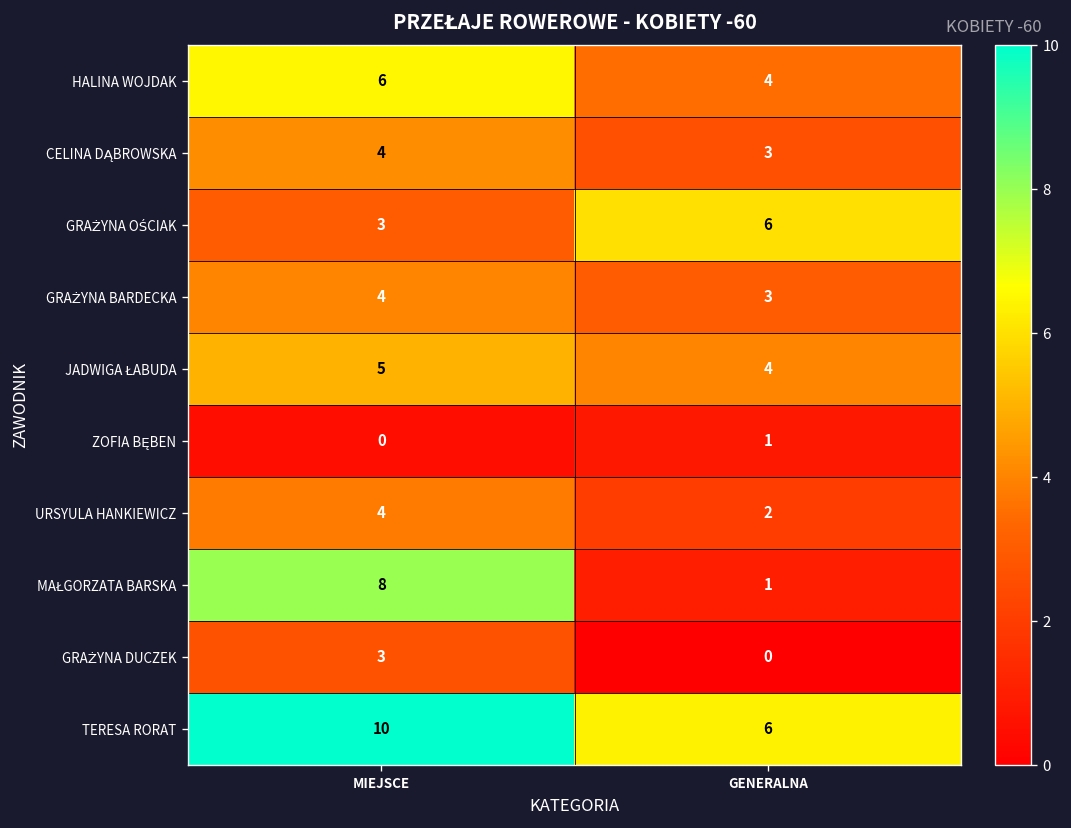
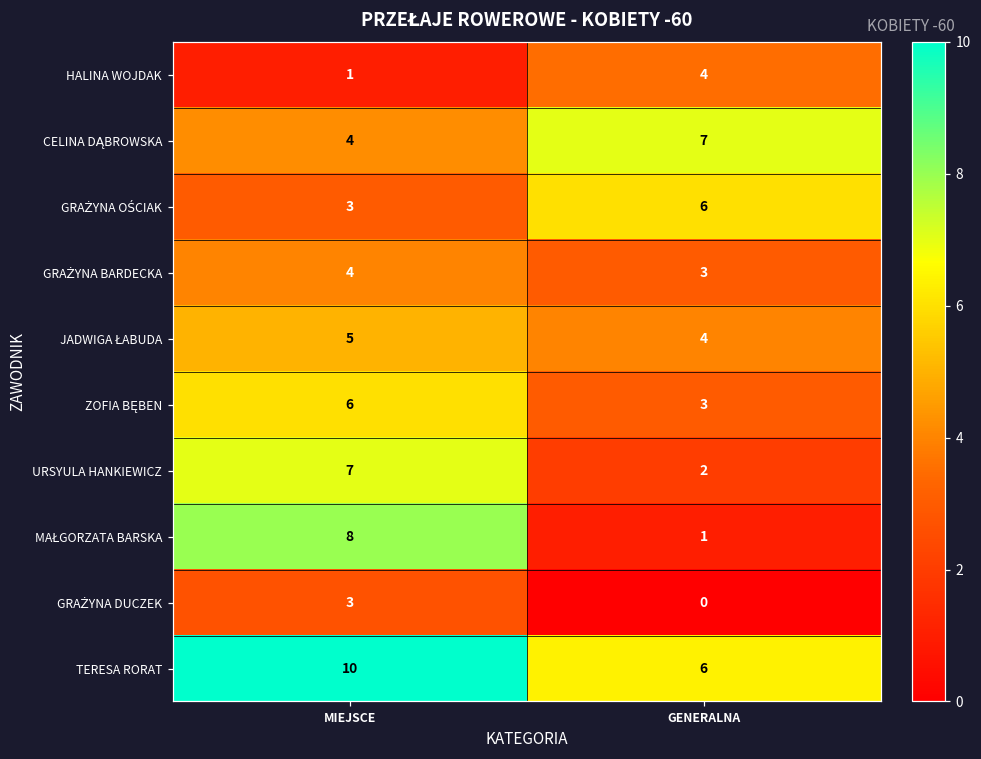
HALINA WOJDAK, MIEJSCE: 6 -> 1
CELINA DĄBROWSKA, GENERALNA: 3 -> 7
ZOFIA BĘBEN, MIEJSCE: 0 -> 6
ZOFIA BĘBEN, GENERALNA: 1 -> 3
URSYULA HANKIEWICZ, MIEJSCE: 4 -> 7
